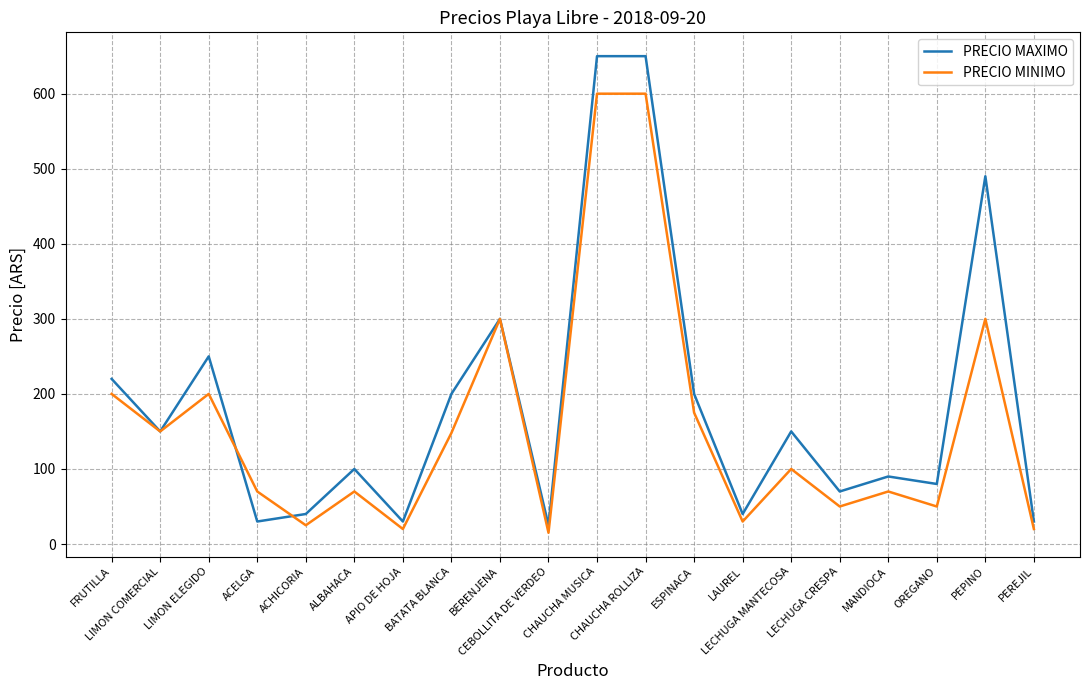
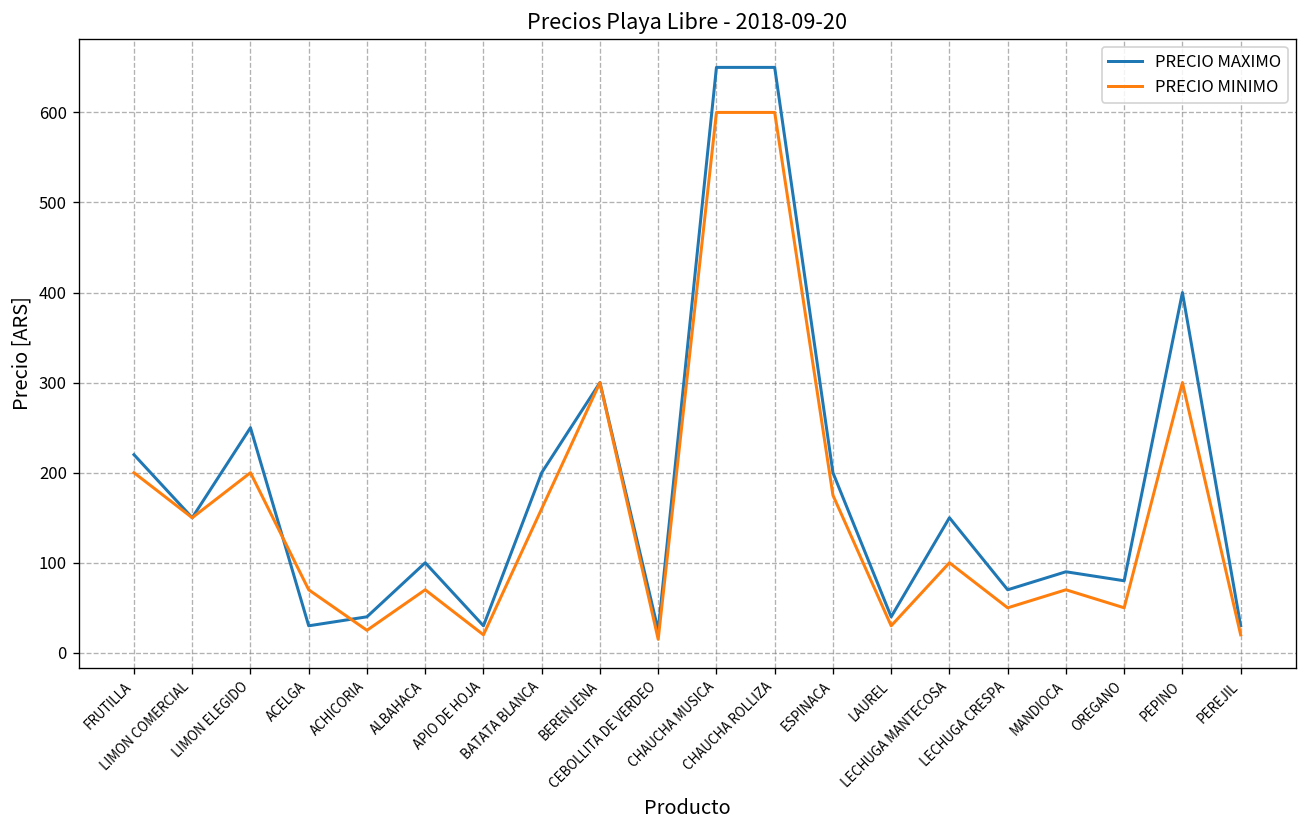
PRECIO MINIMO, BATATA BLANCA: 150 -> 160
PRECIO MAXIMO, PEPINO: 490 -> 400
